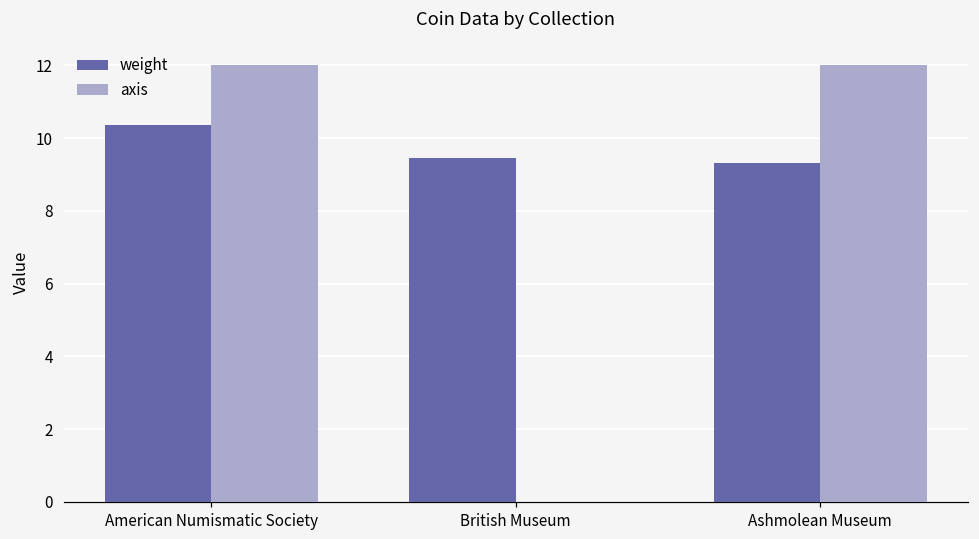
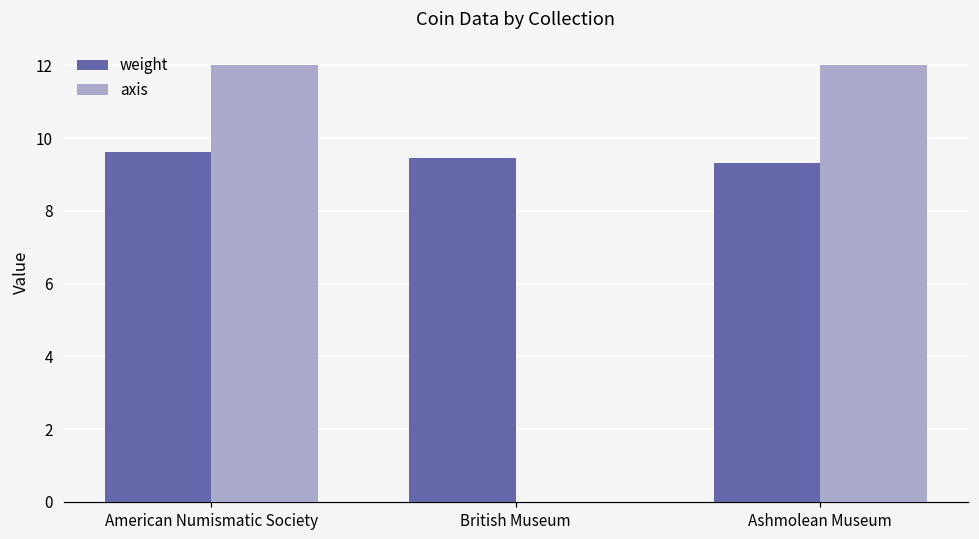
weight, American Numismatic Society: 10.4 -> 9.6
